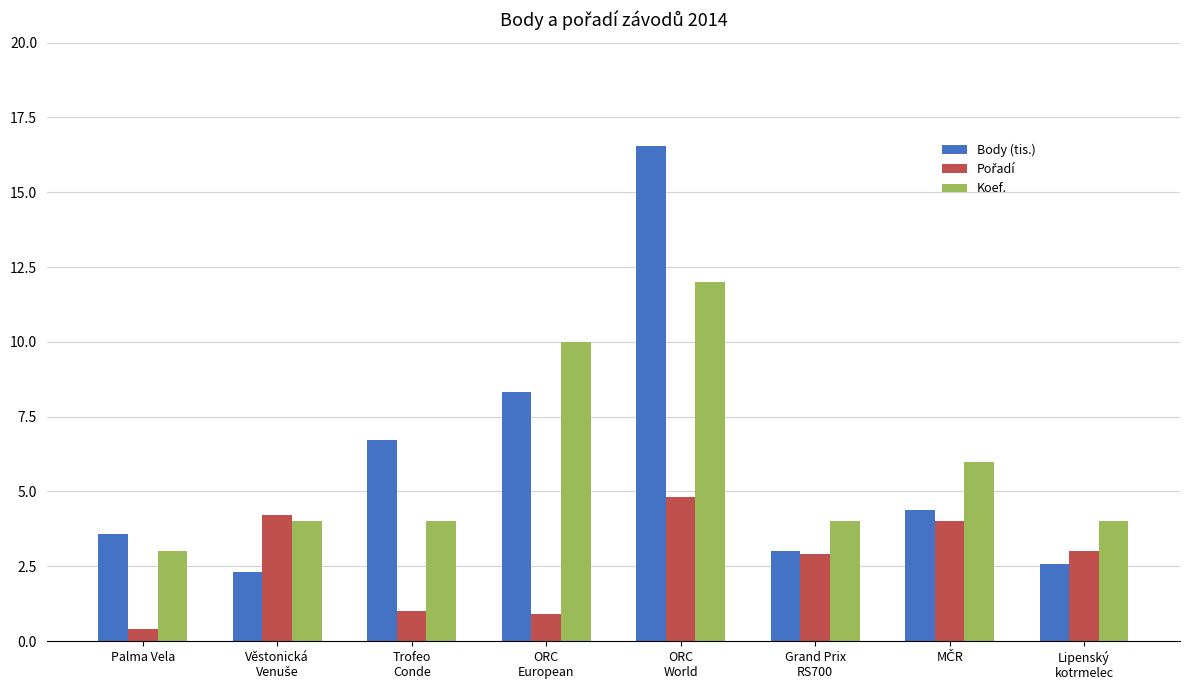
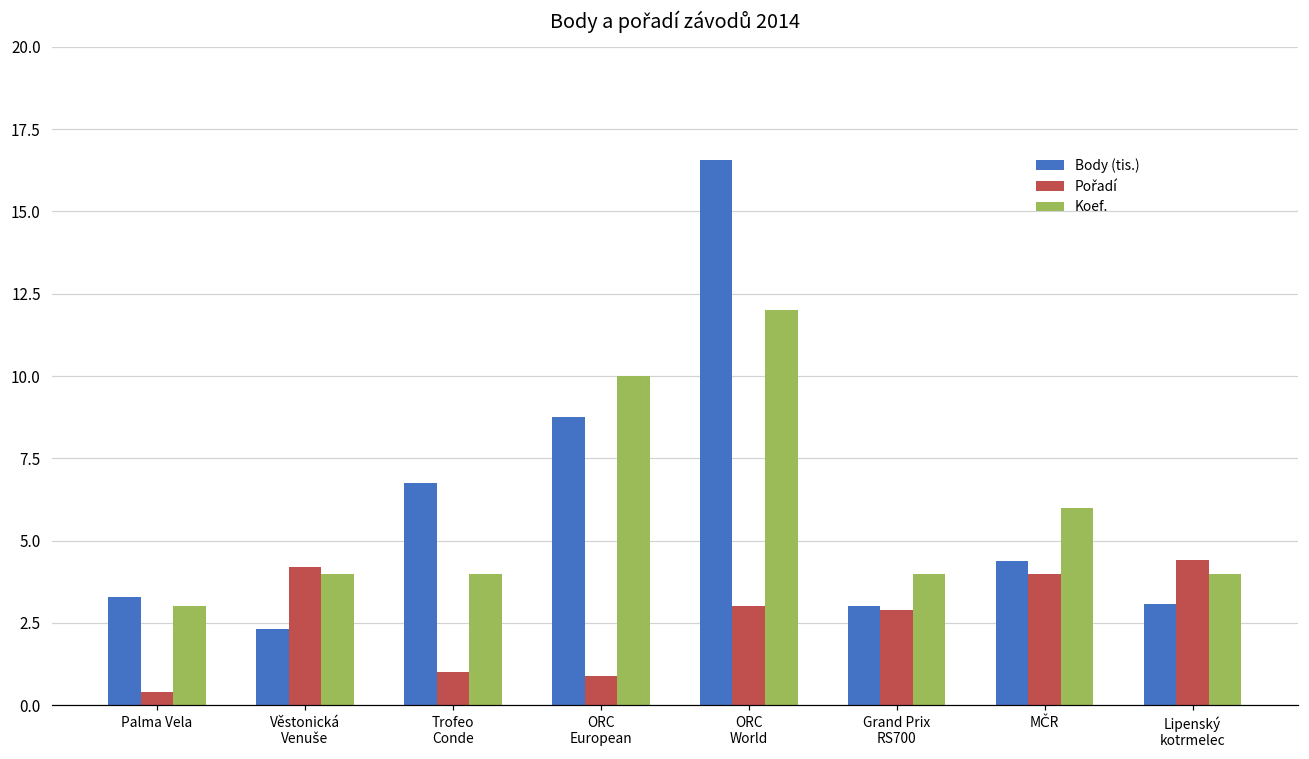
Body (tis.), Palma Vela: 3.6 -> 3.3
Body (tis.), ORC European: 8.3 -> 8.8
Pořadí, ORC World: 4.8 -> 3.0
Body (tis.), Lipenský kotrmelec: 2.6 -> 3.1
Pořadí, Lipenský kotrmelec: 3.0 -> 4.4
